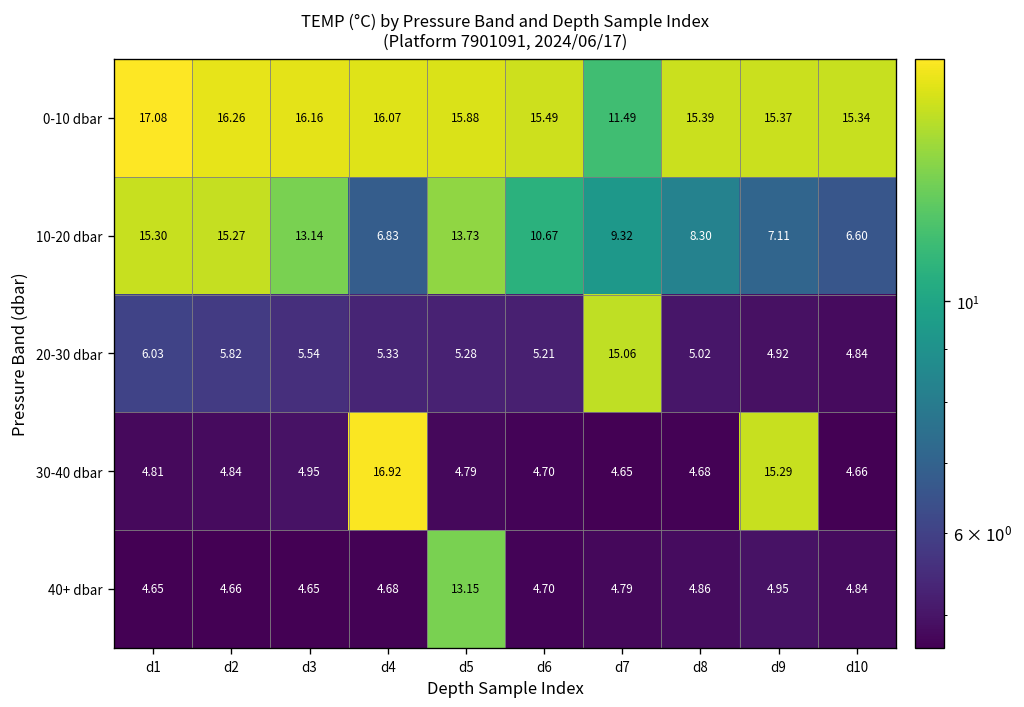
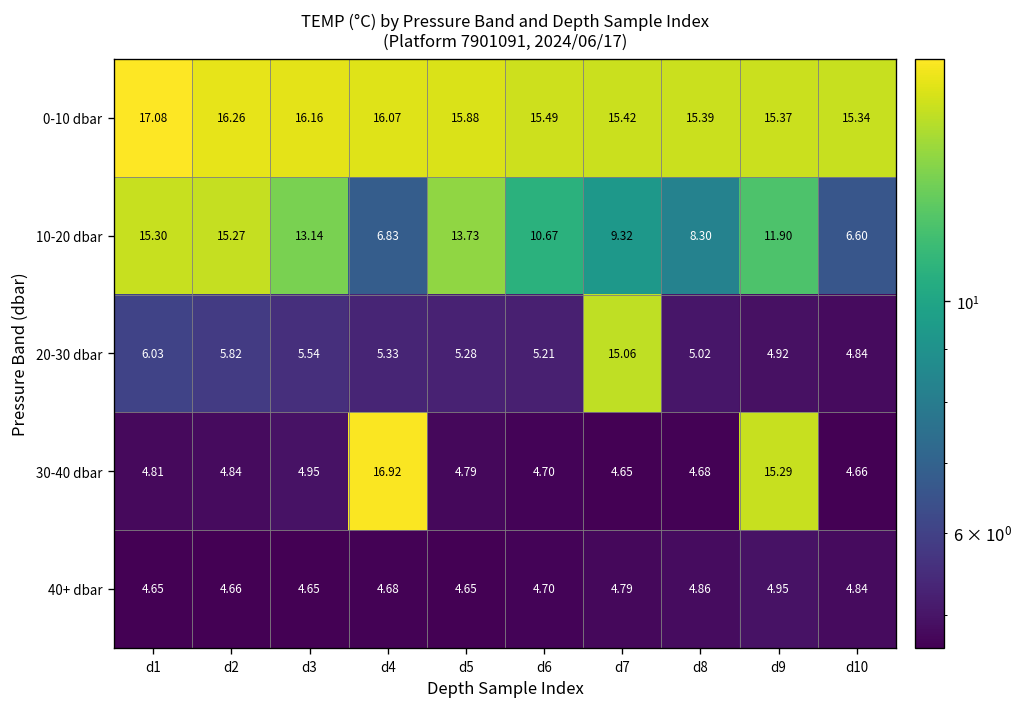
0-10 dbar, d7: 11.49 -> 15.42
10-20 dbar, d9: 7.11 -> 11.90
40+ dbar, d5: 13.15 -> 4.65
